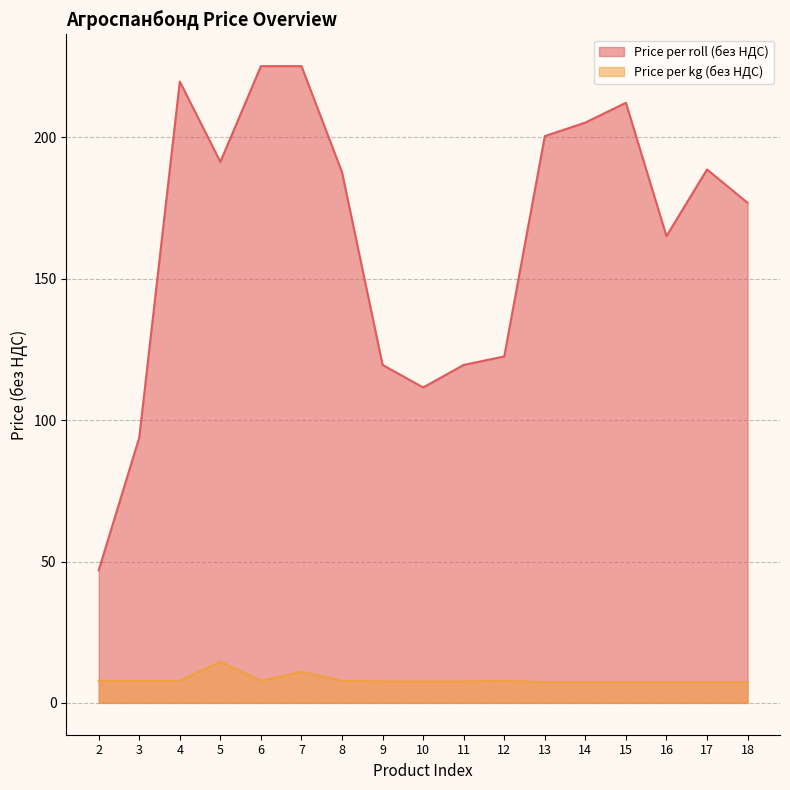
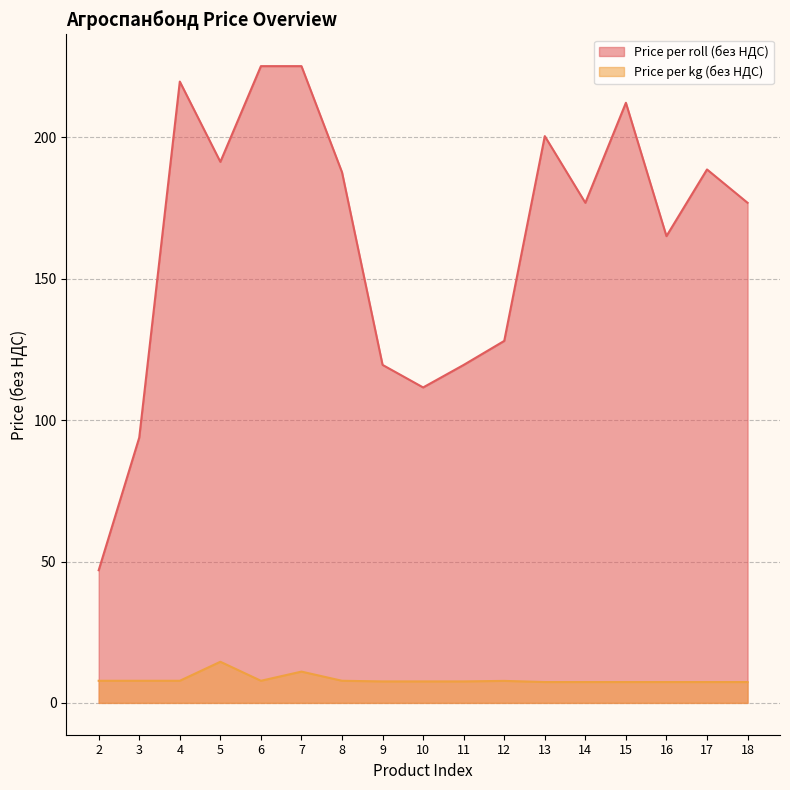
Price per roll (без НДС), 12: 123 -> 128
Price per roll (без НДС), 14: 205 -> 177
